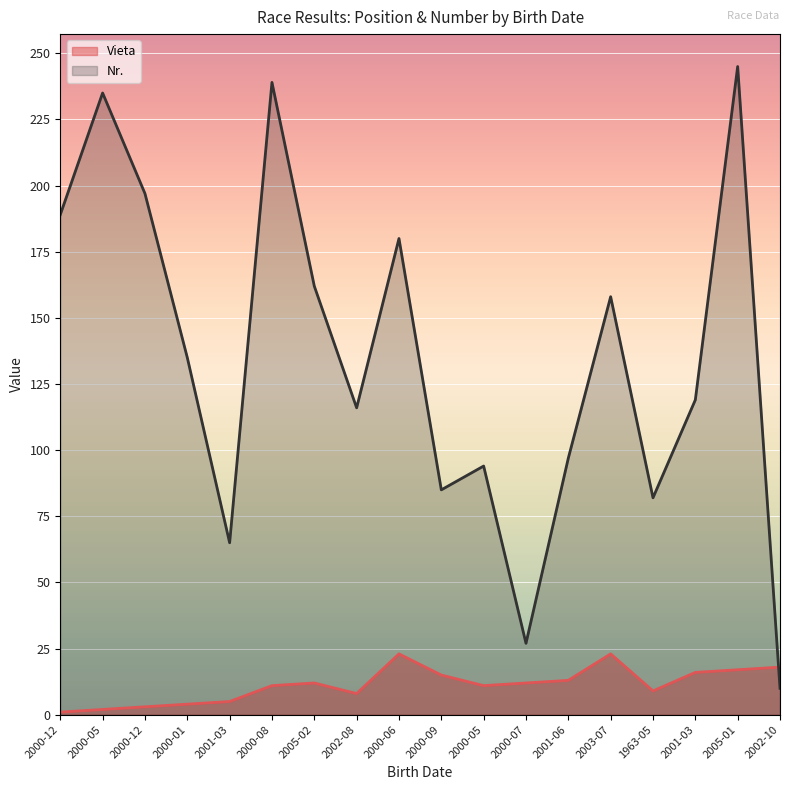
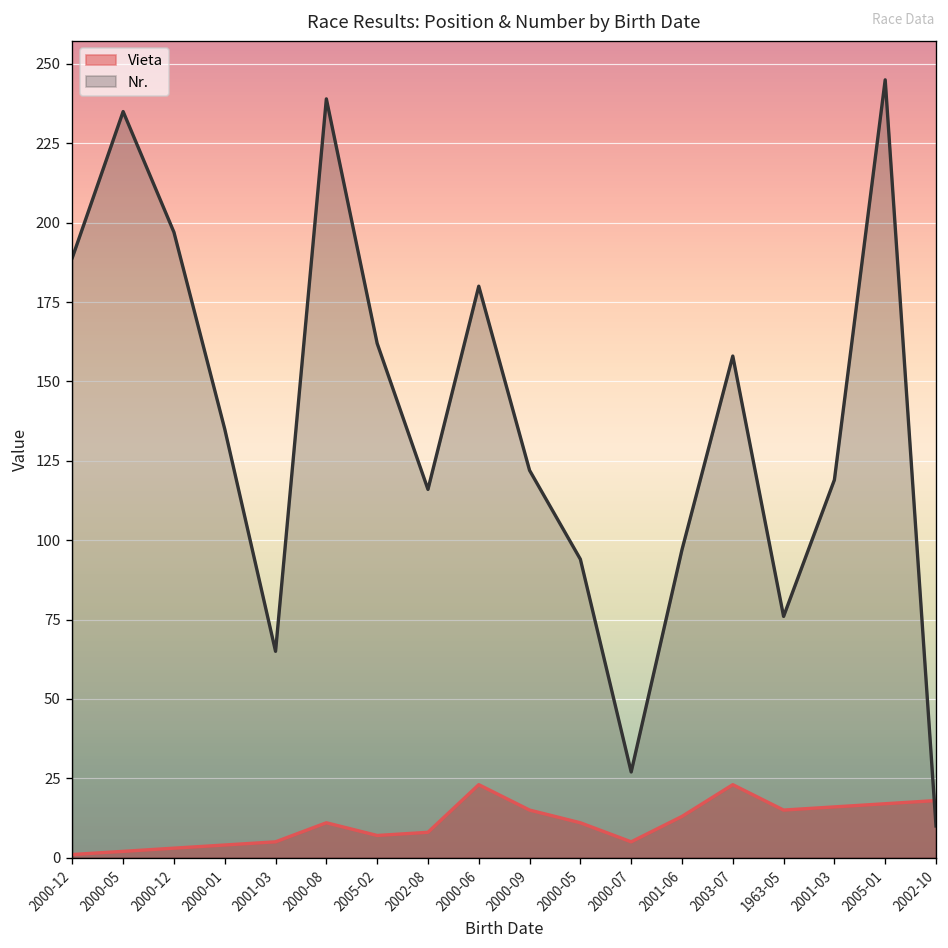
Vieta, 2005-02: 12 -> 7
Nr., 2000-09: 85 -> 122
Vieta, 2000-07: 12 -> 5
Vieta, 1963-05: 9 -> 15
Nr., 1963-05: 82 -> 76
